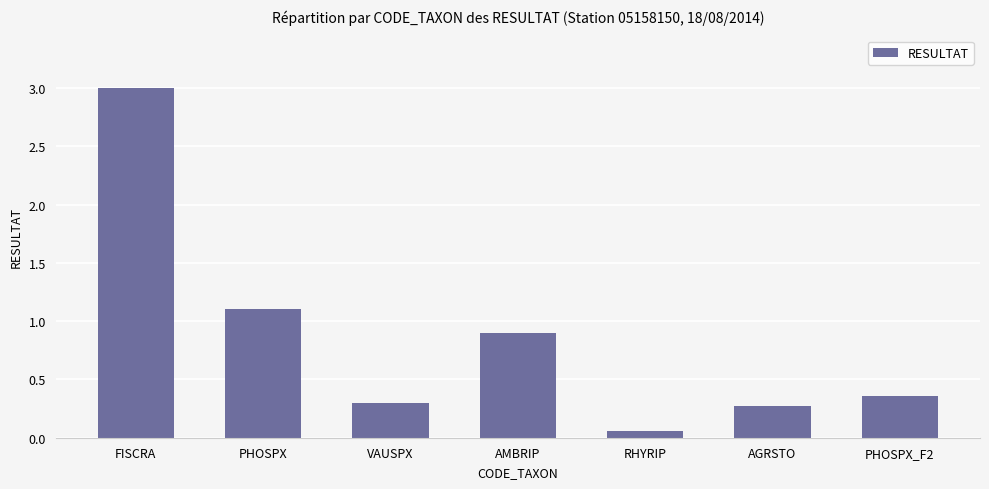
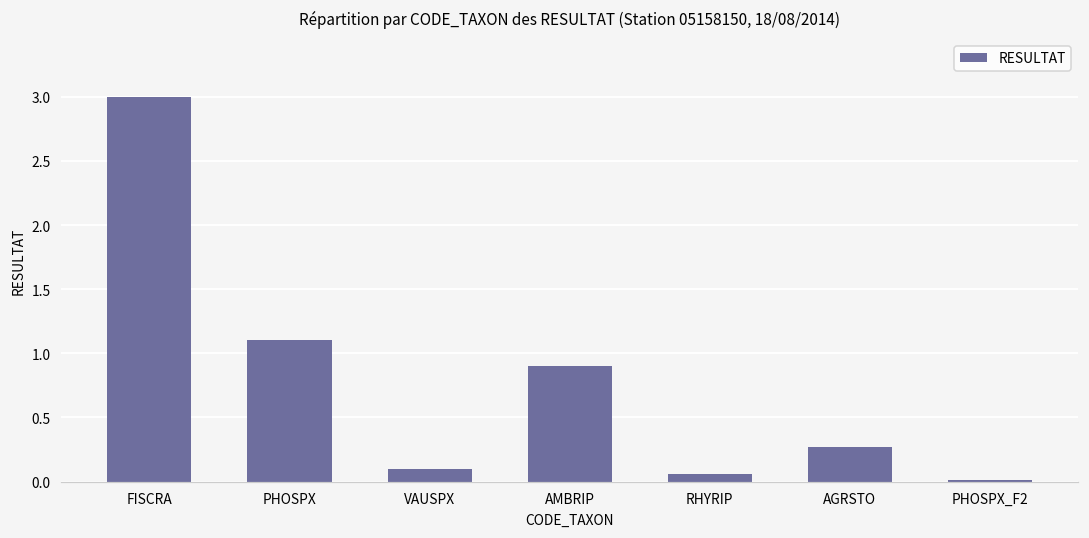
VAUSPX: 0.3 -> 0.1
PHOSPX_F2: 0.36 -> 0.01
